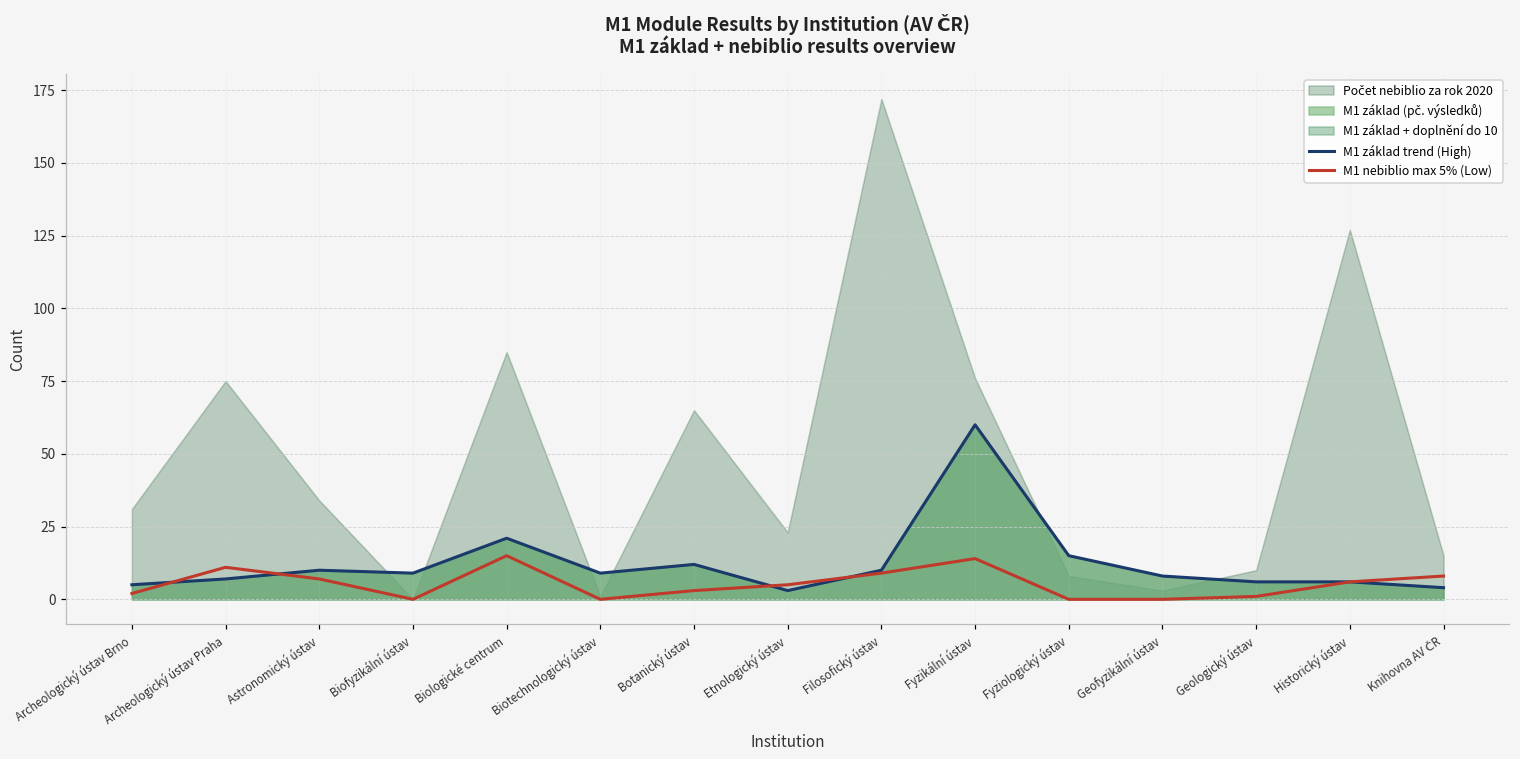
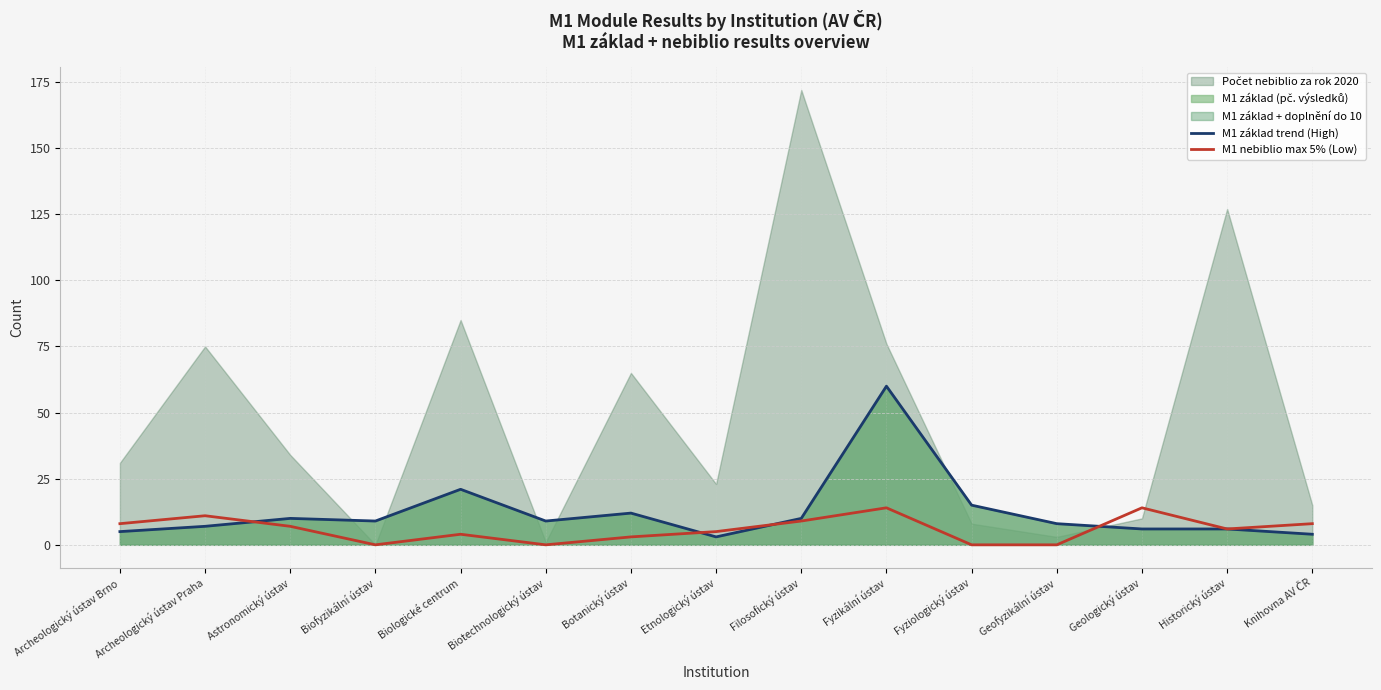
M1 nebiblio max 5% (Low), Archeologický ústav Brno: 2 -> 8
M1 nebiblio max 5% (Low), Biologické centrum: 15 -> 4
M1 nebiblio max 5% (Low), Geologický ústav: 1 -> 14
